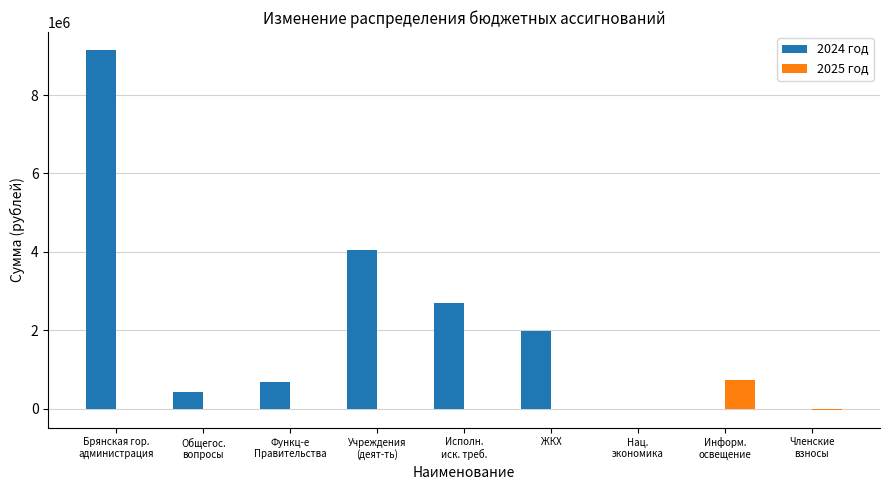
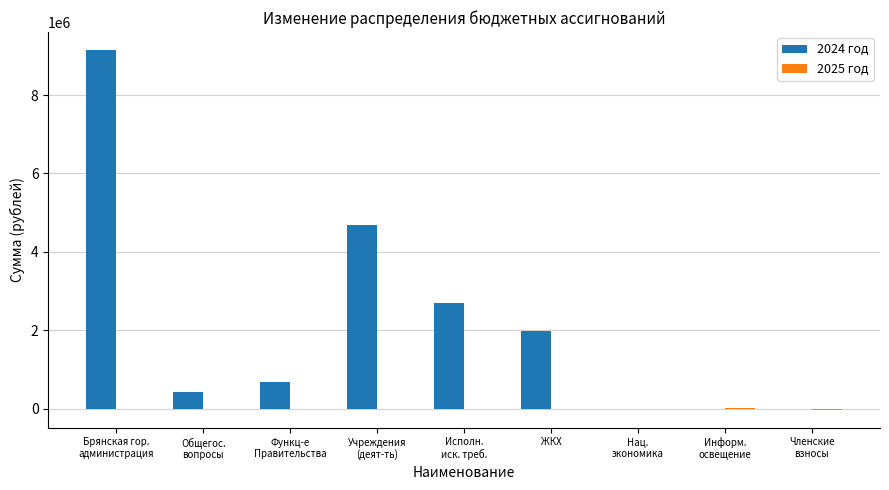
2024 год, Учреждения (деят-ть): 4100000 -> 4700000
2025 год, Информ. освещение: 700000 -> 0
